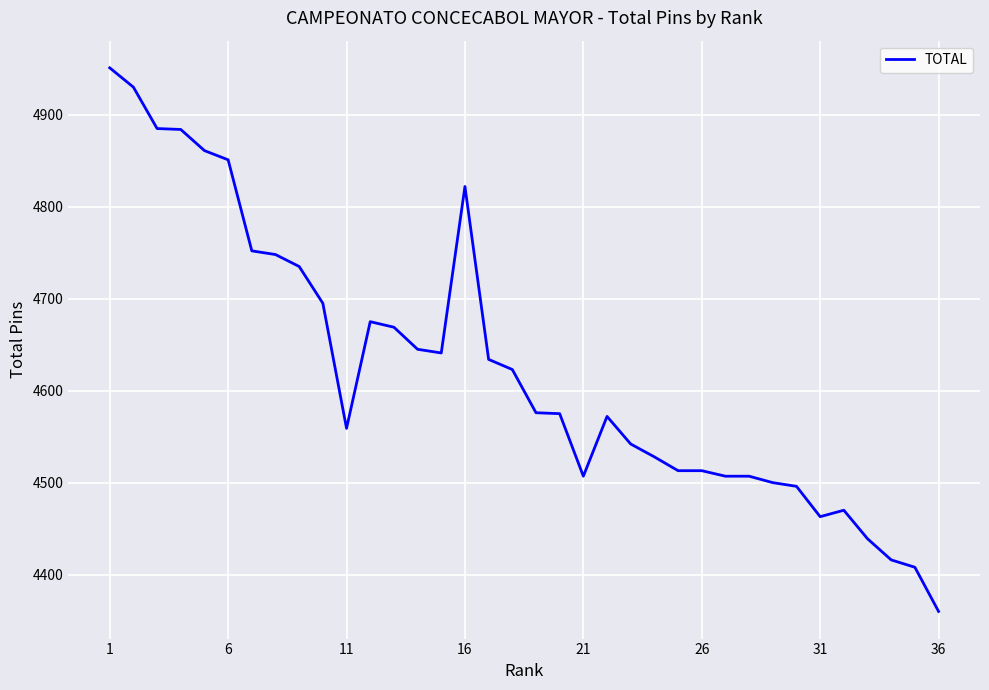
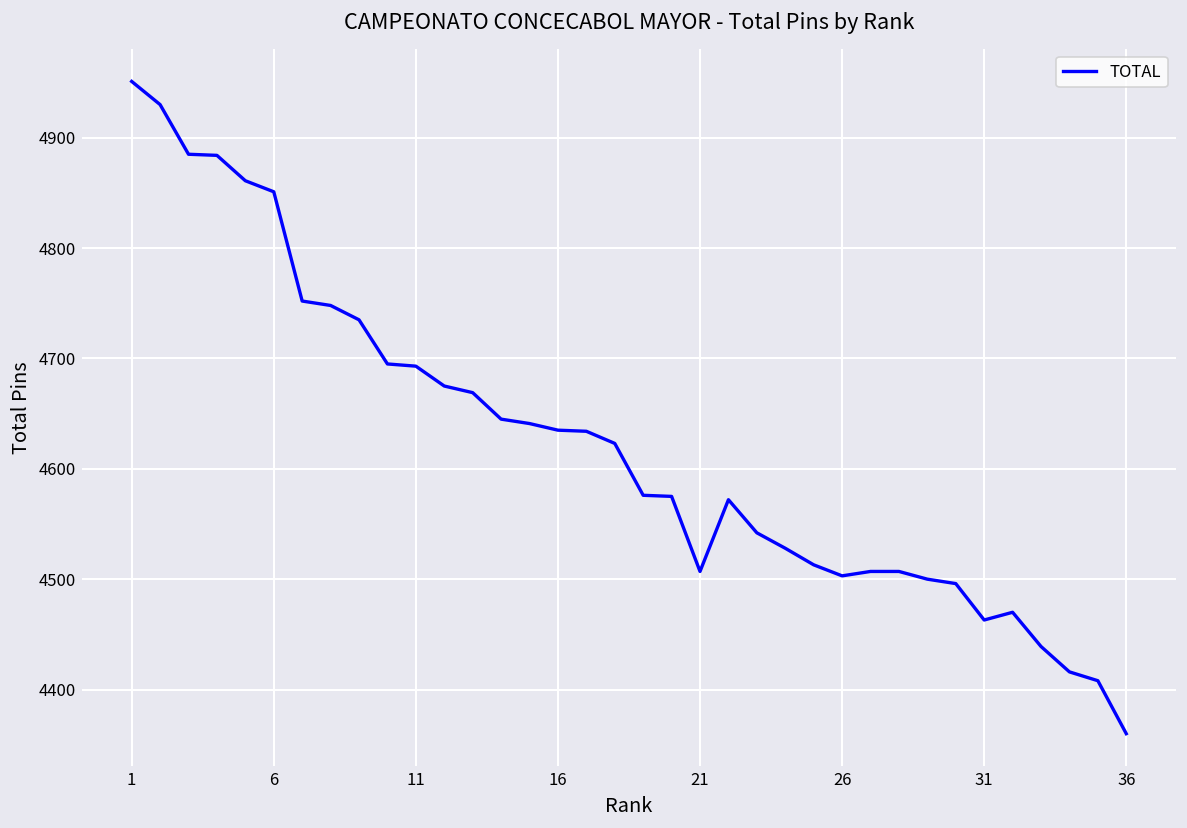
11: 4560 -> 4690
16: 4820 -> 4640
26: 4510 -> 4500
